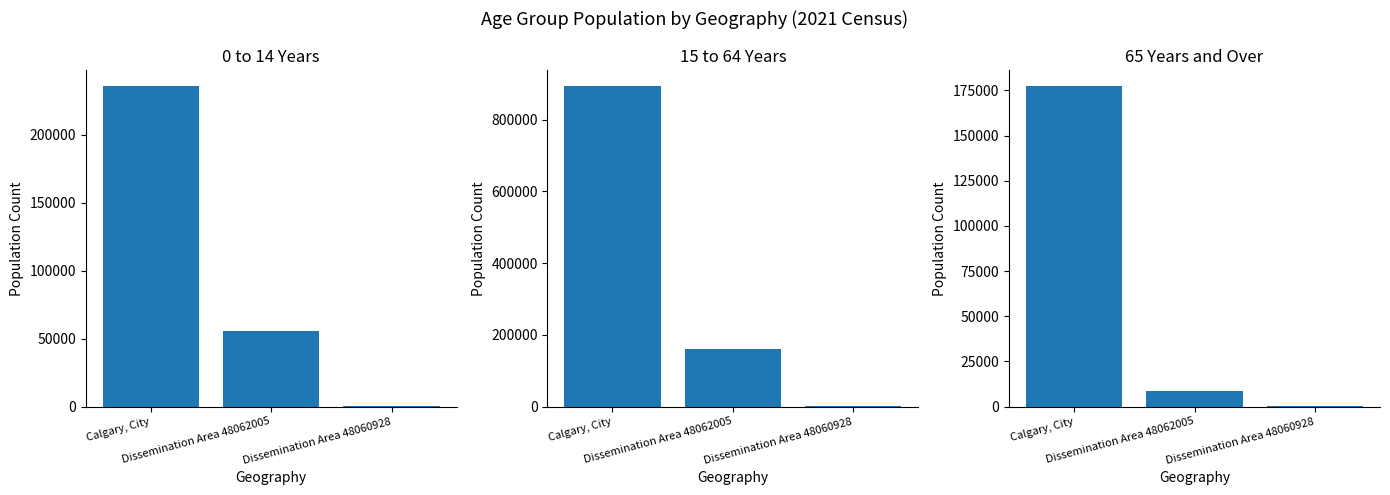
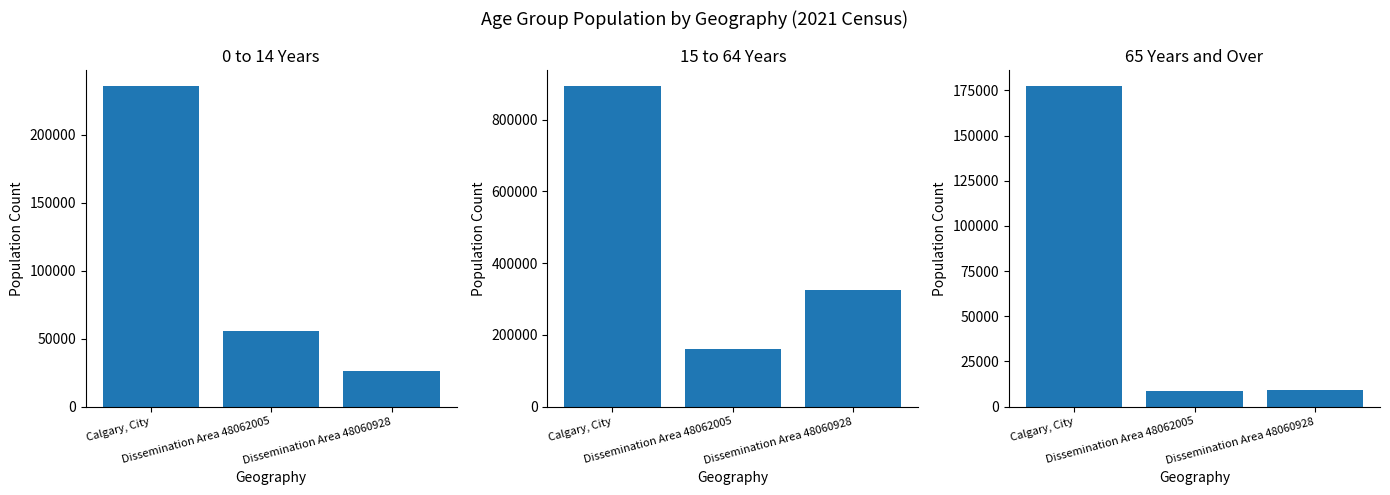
0 to 14 Years, Dissemination Area 48060928: 0 -> 26000
15 to 64 Years, Dissemination Area 48060928: 0 -> 330000
65 Years and Over, Dissemination Area 48060928: 0 -> 9000
